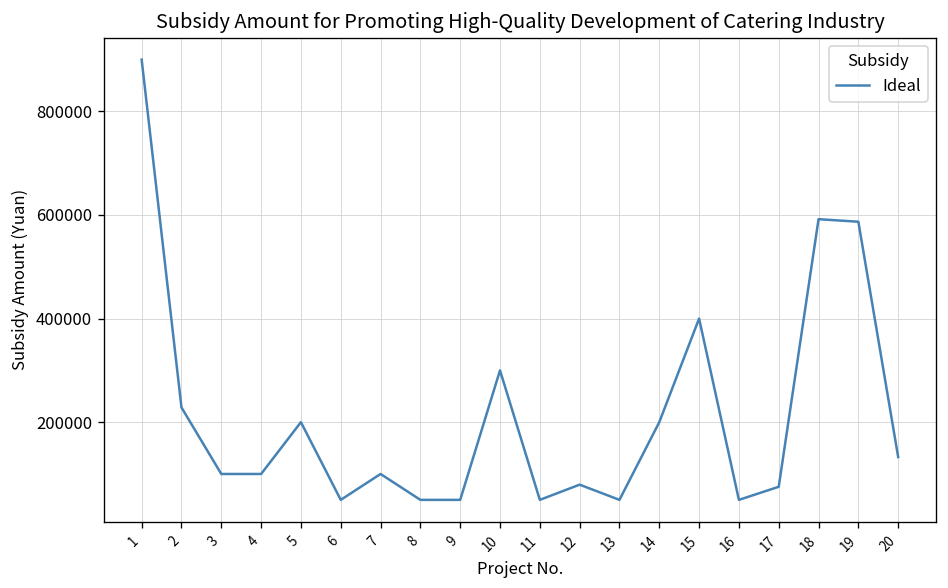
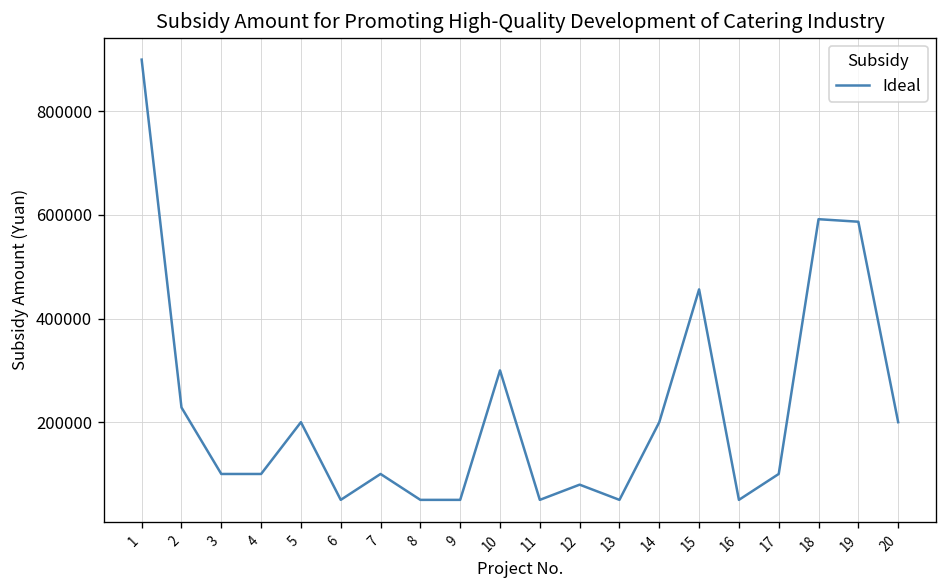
15: 400000 -> 460000
17: 80000 -> 100000
20: 130000 -> 200000
